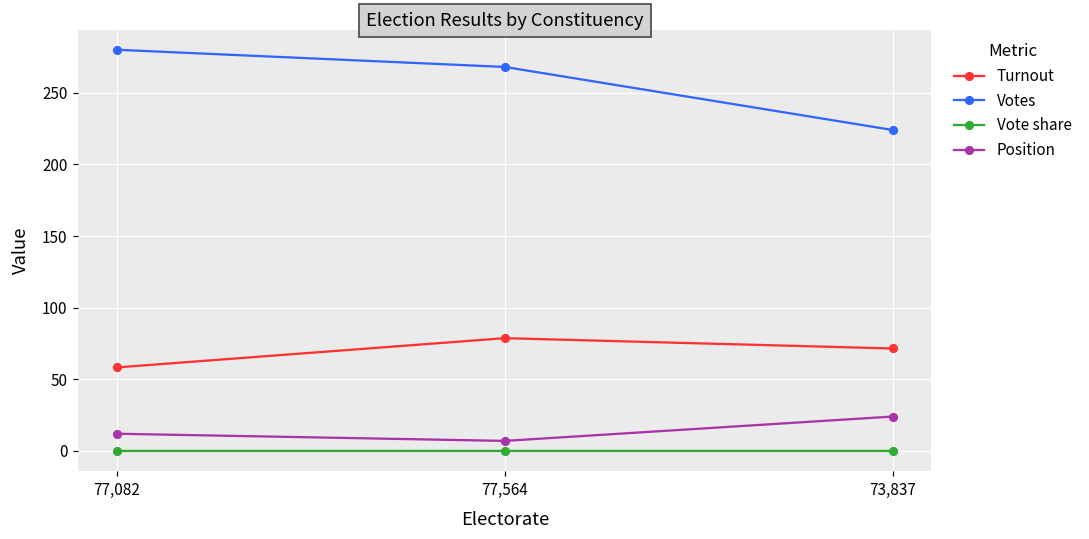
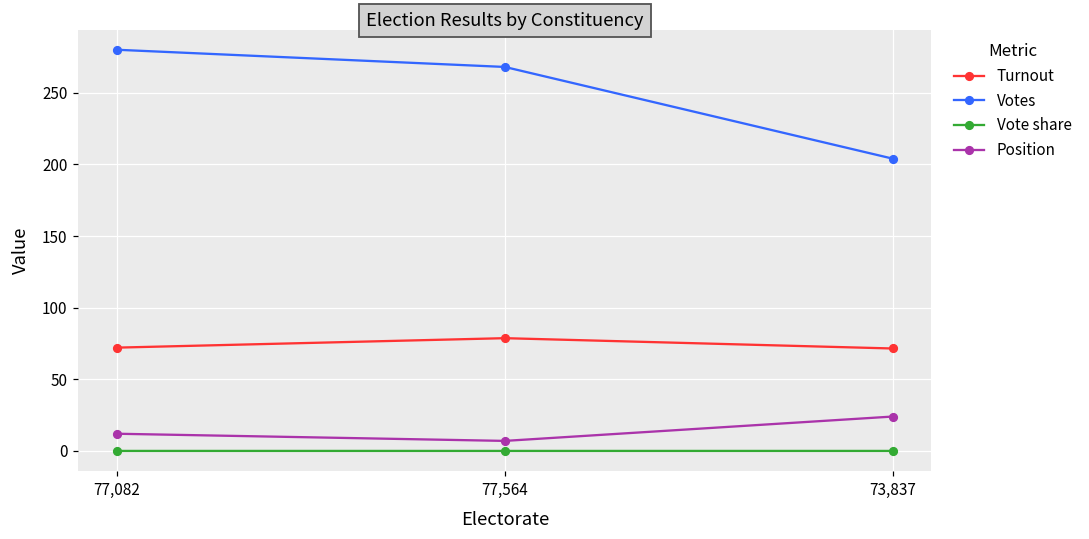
Turnout, 77,082: 58 -> 72
Votes, 73,837: 224 -> 204
